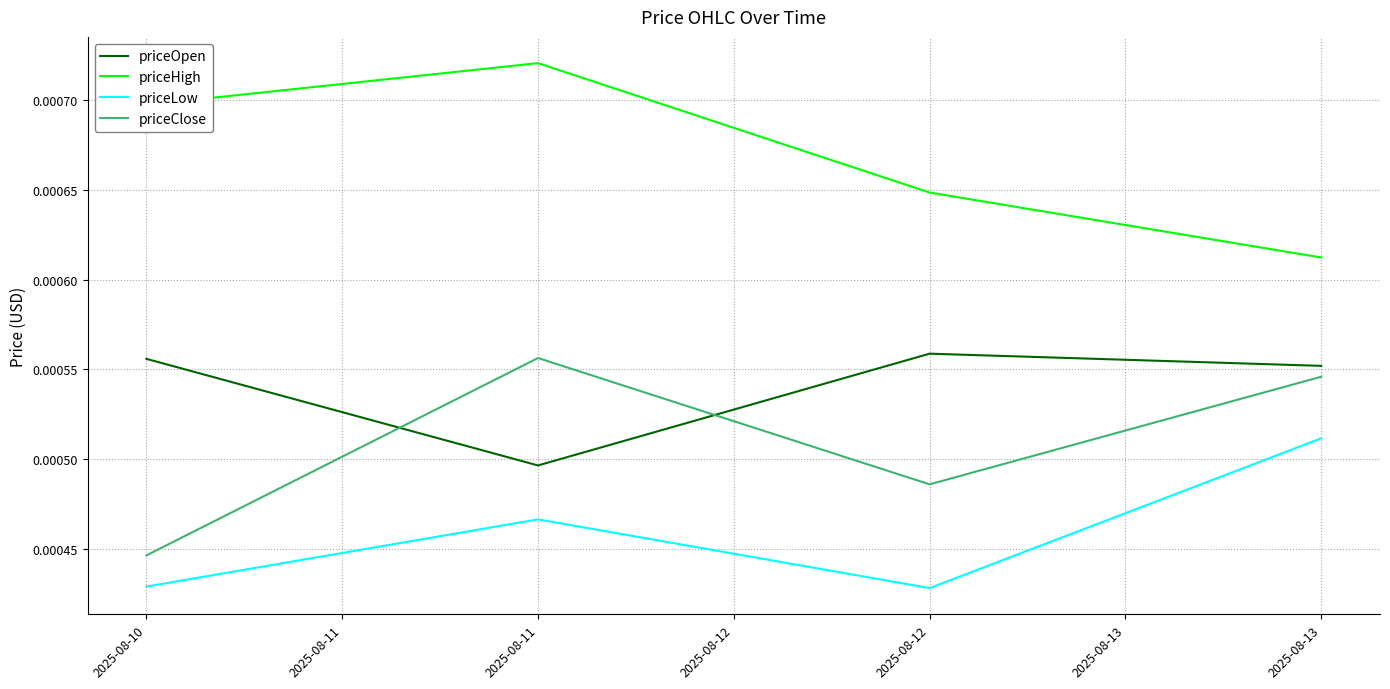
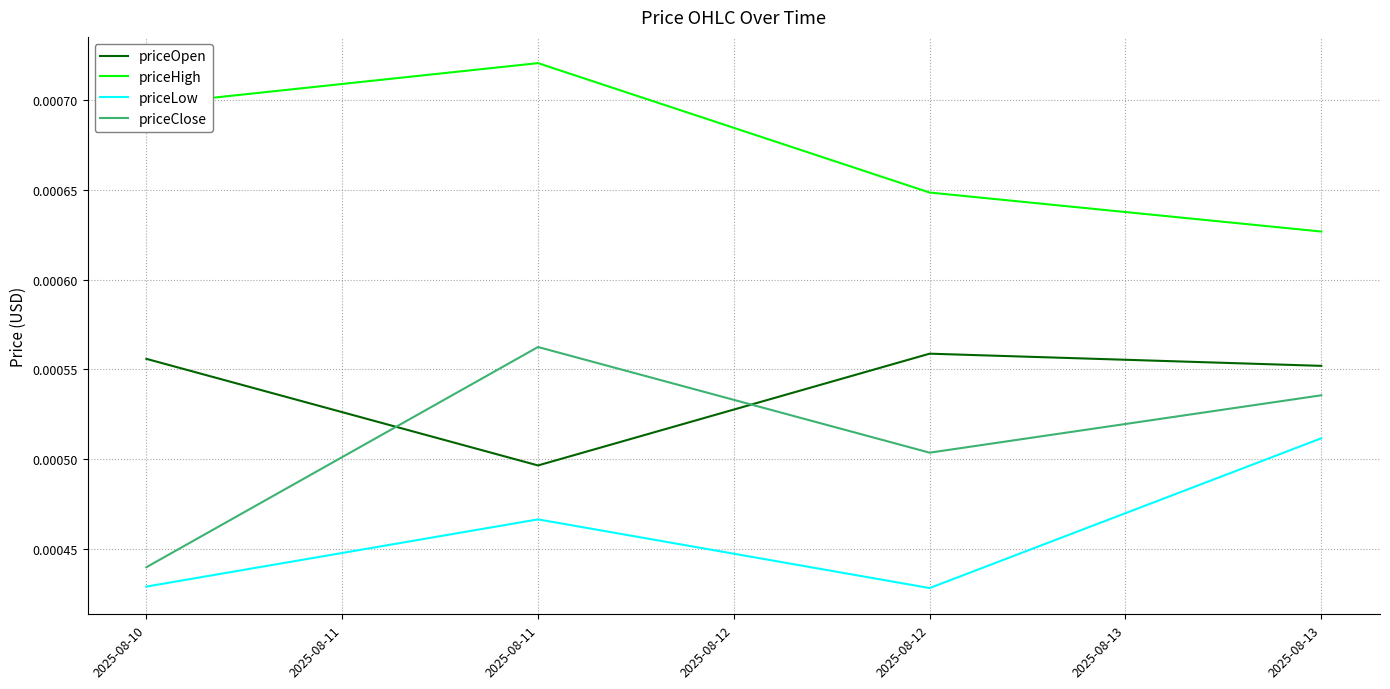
priceClose, 2025-08-10: 0.000446 -> 0.000440
priceClose, 2025-08-11: 0.000556 -> 0.000563
priceClose, 2025-08-12: 0.000486 -> 0.000504
priceHigh, 2025-08-13: 0.000612 -> 0.000627
priceClose, 2025-08-13: 0.000546 -> 0.000536
